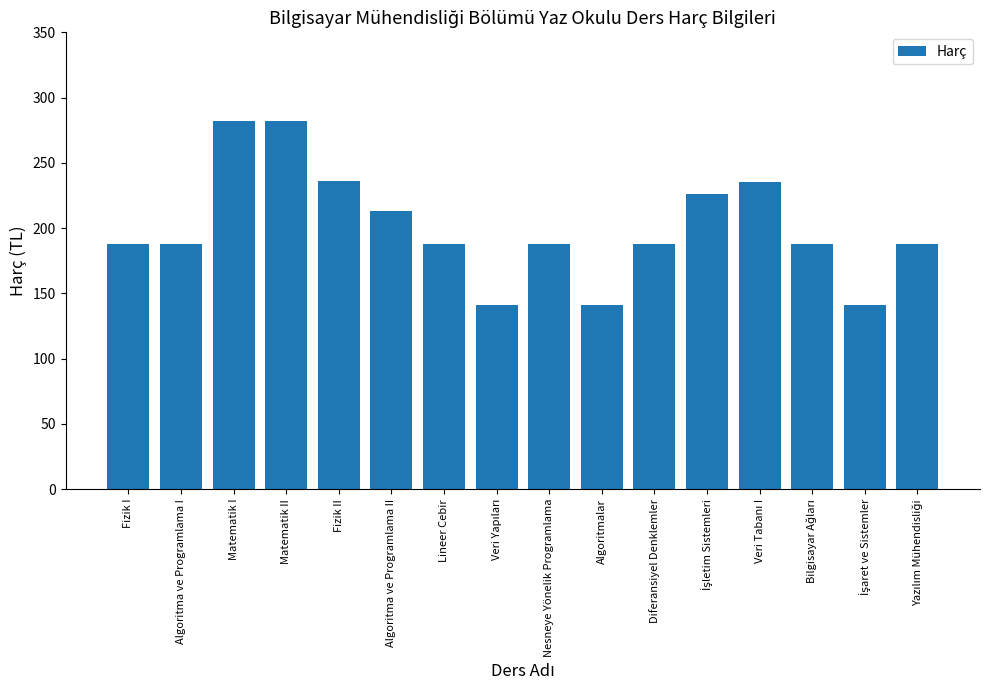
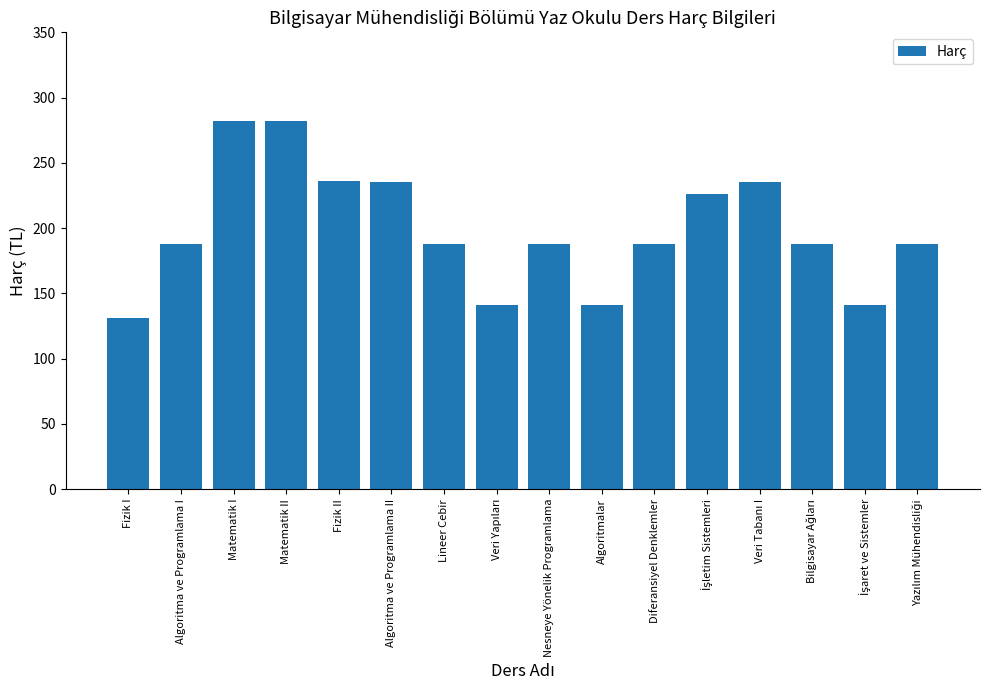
Fizik I: 188 -> 131
Algoritma ve Programlama II: 213 -> 235
